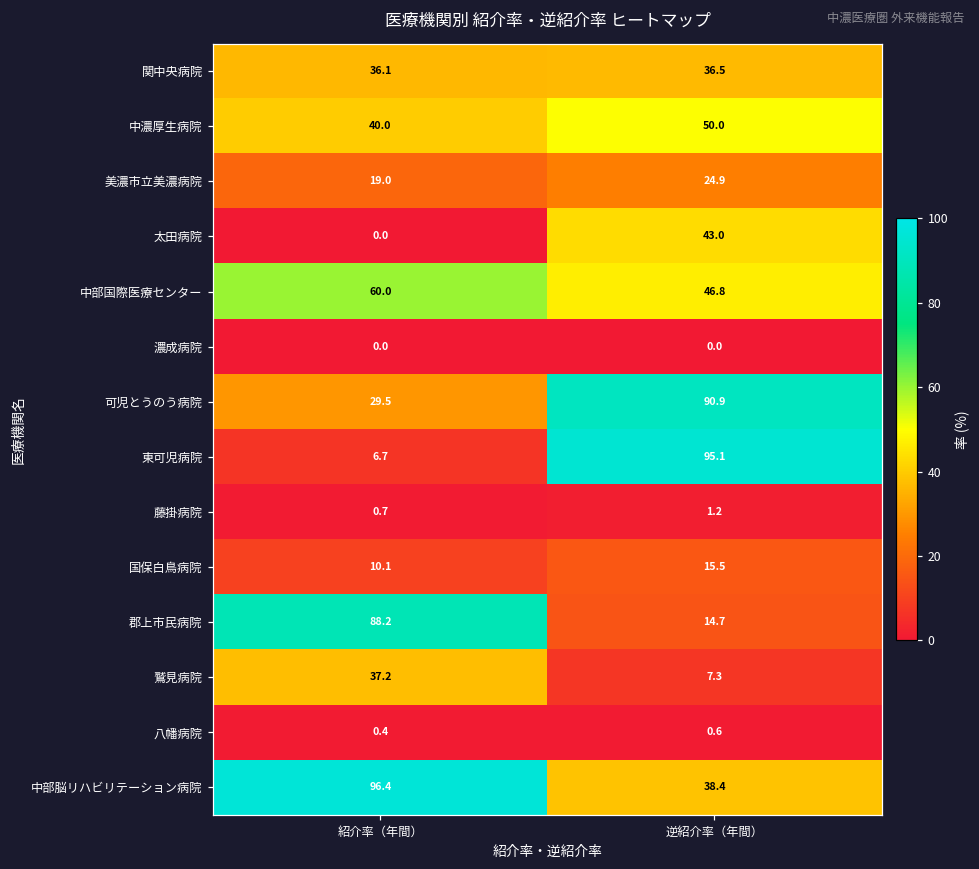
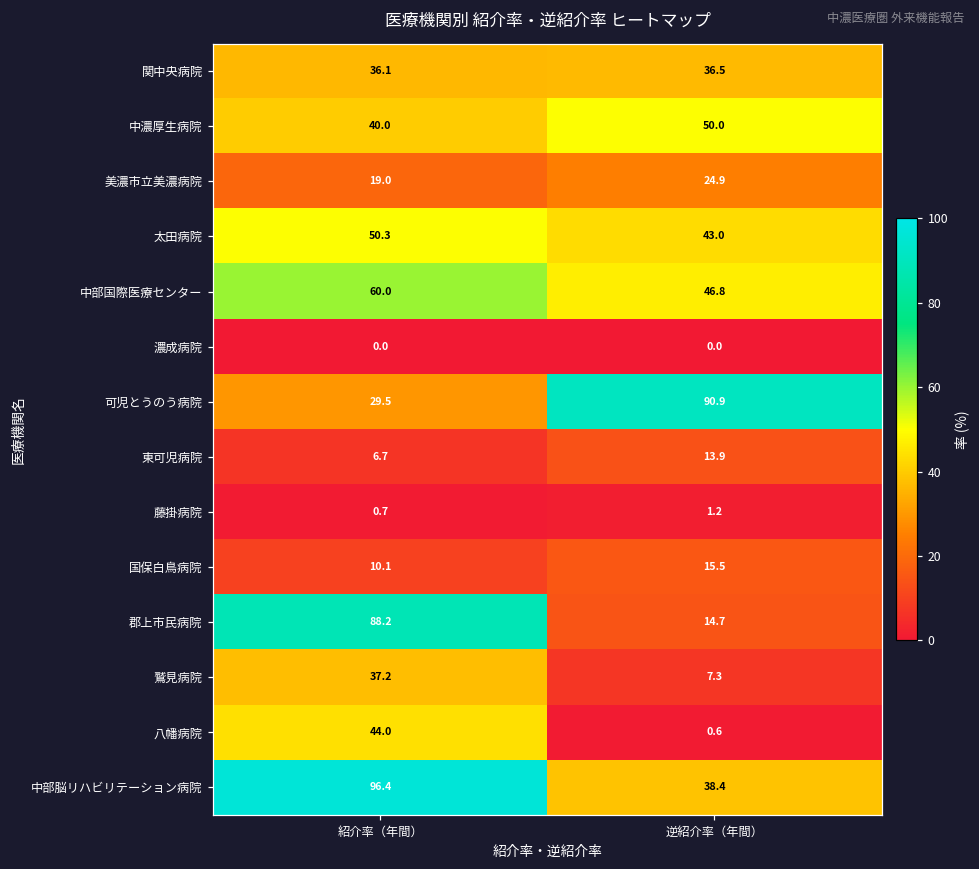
太田病院, 紹介率（年間）: 0.0 -> 50.3
東可児病院, 逆紹介率（年間）: 95.1 -> 13.9
八幡病院, 紹介率（年間）: 0.4 -> 44.0
